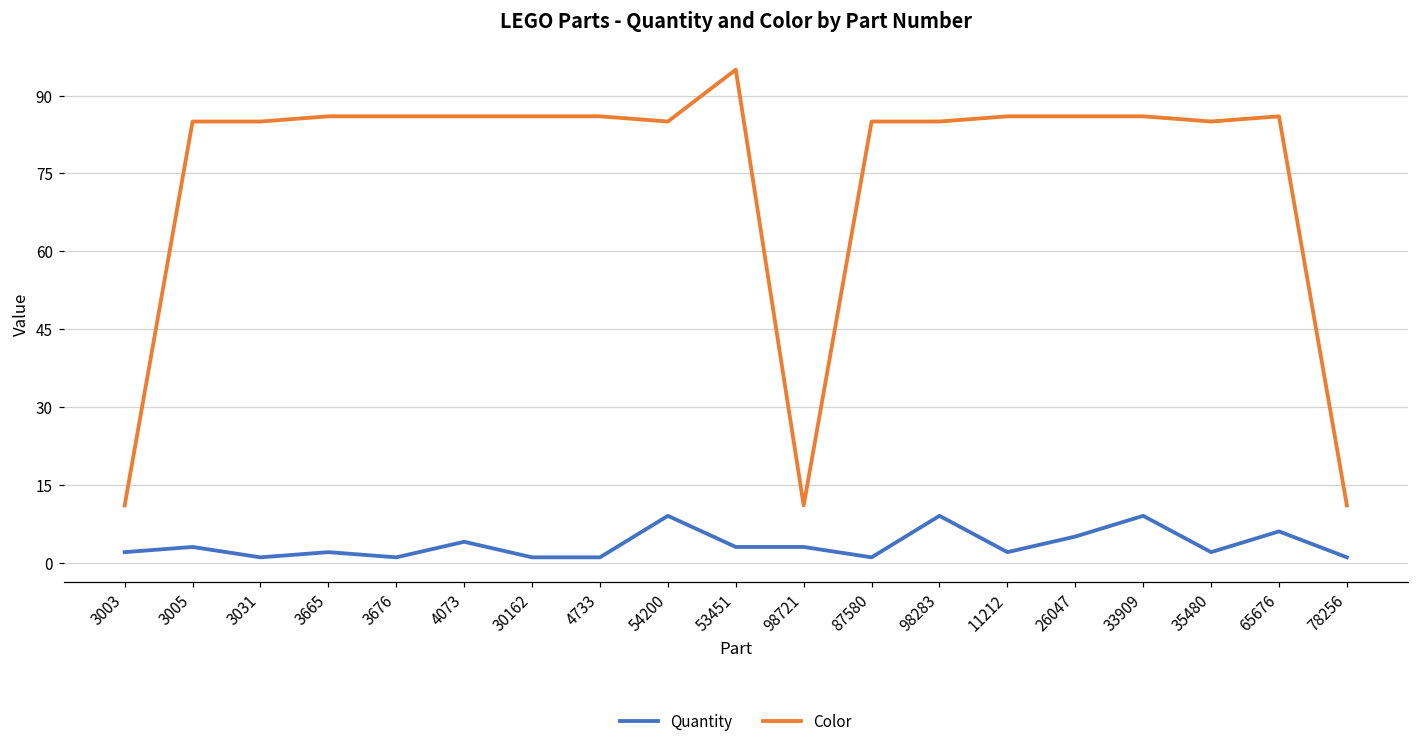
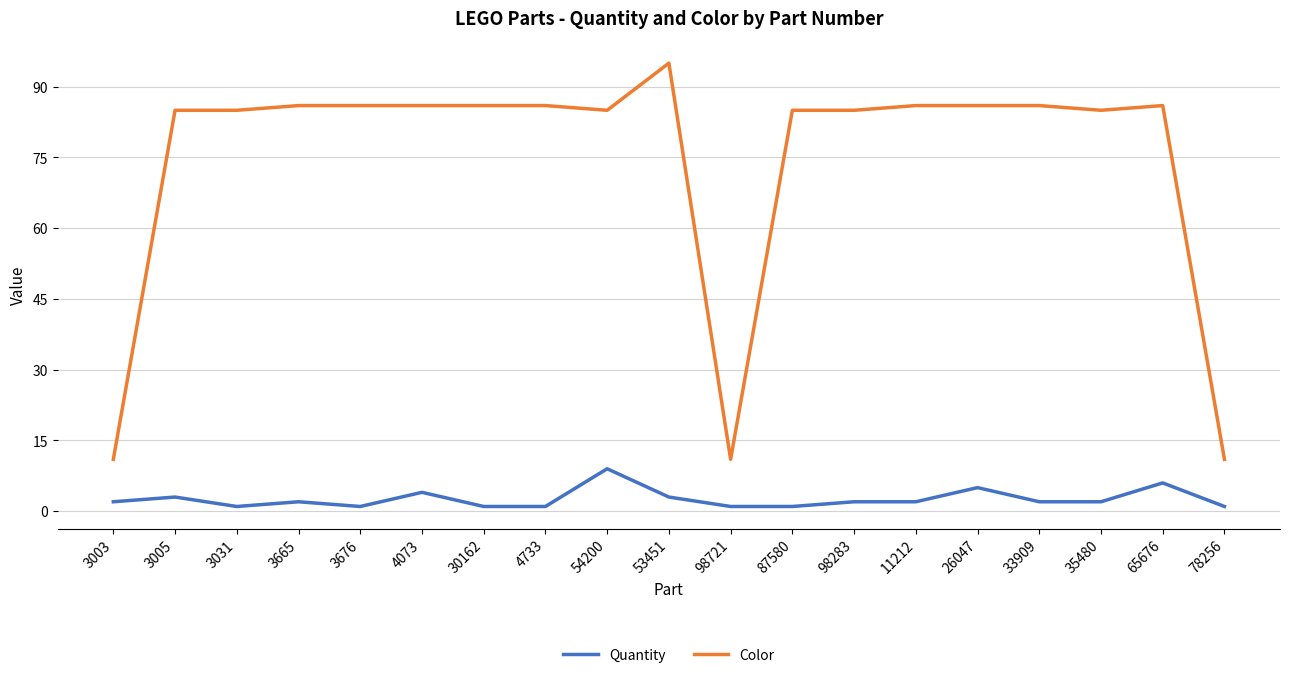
Quantity, 98721: 3 -> 1
Quantity, 98283: 9 -> 2
Quantity, 33909: 9 -> 2
